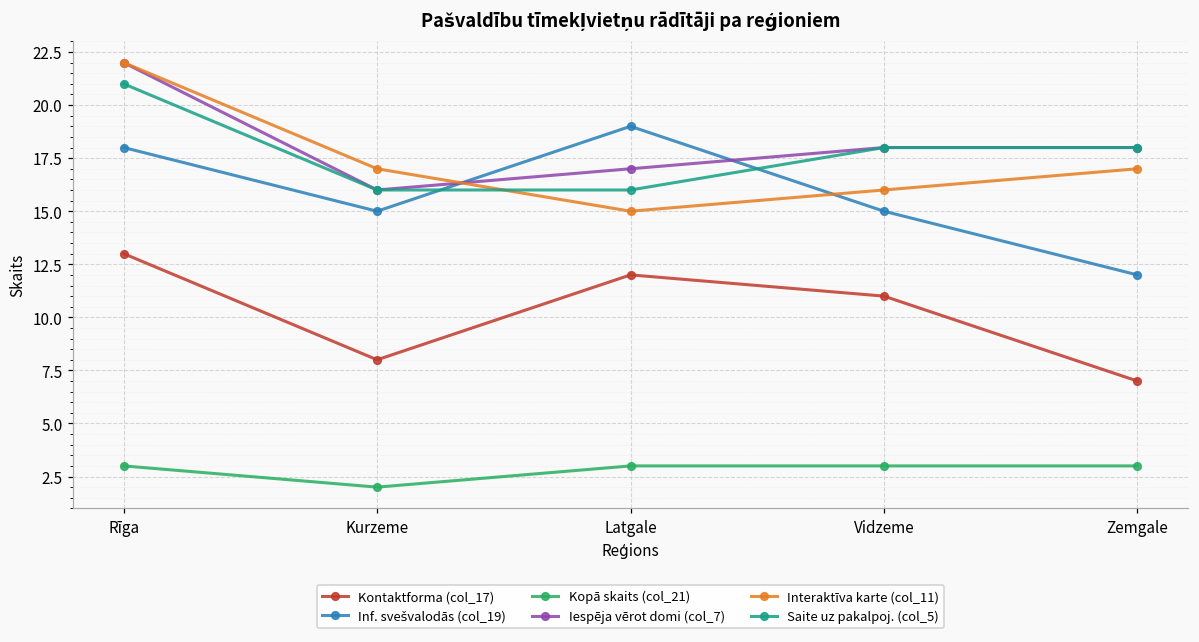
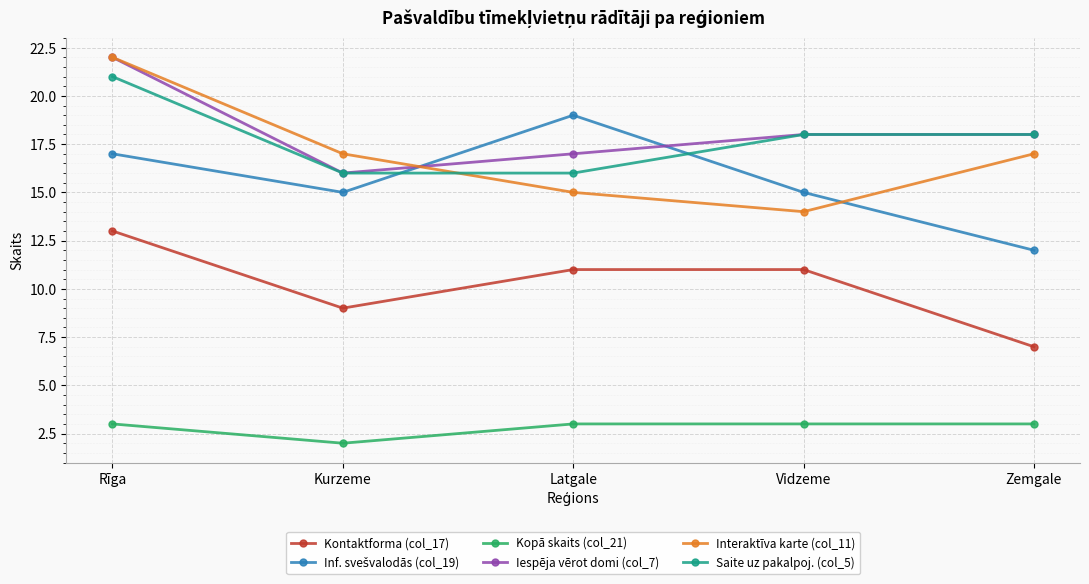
Inf. svešvalodās (col_19), Rīga: 18 -> 17
Kontaktforma (col_17), Kurzeme: 8 -> 9
Kontaktforma (col_17), Latgale: 12 -> 11
Interaktīva karte (col_11), Vidzeme: 16 -> 14
